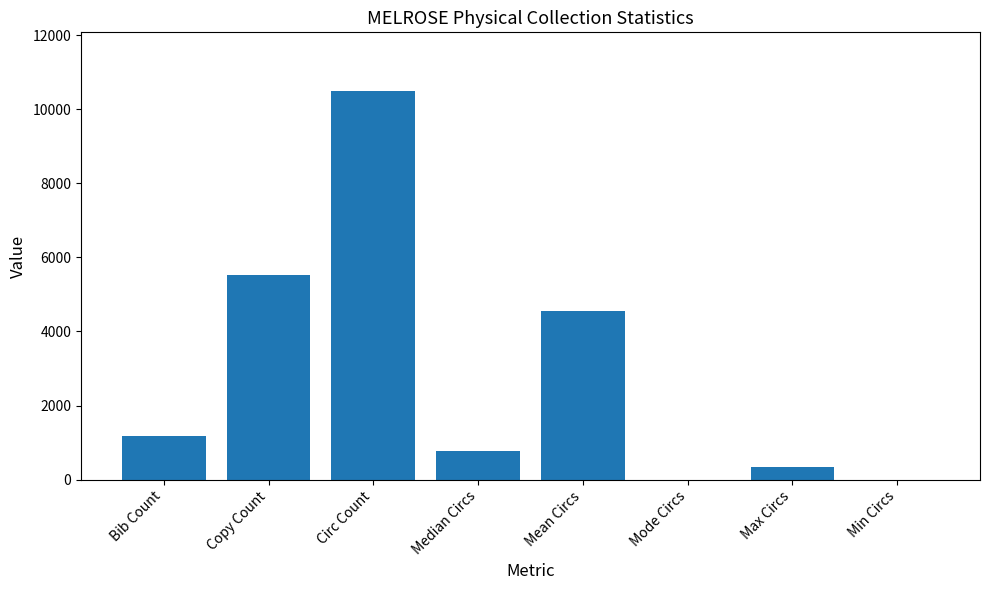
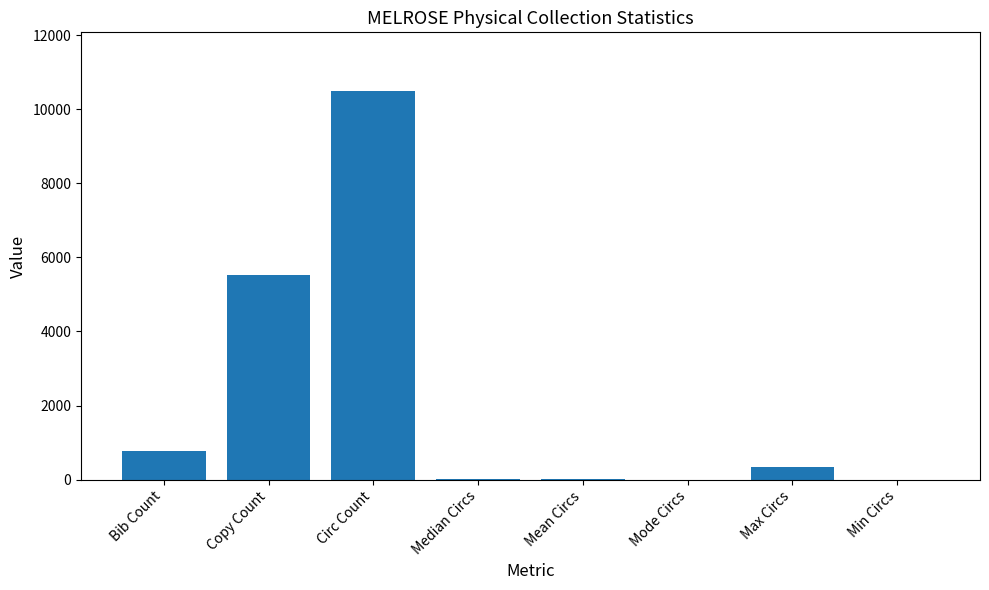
Bib Count: 1200 -> 800
Median Circs: 800 -> 0
Mean Circs: 4600 -> 0
